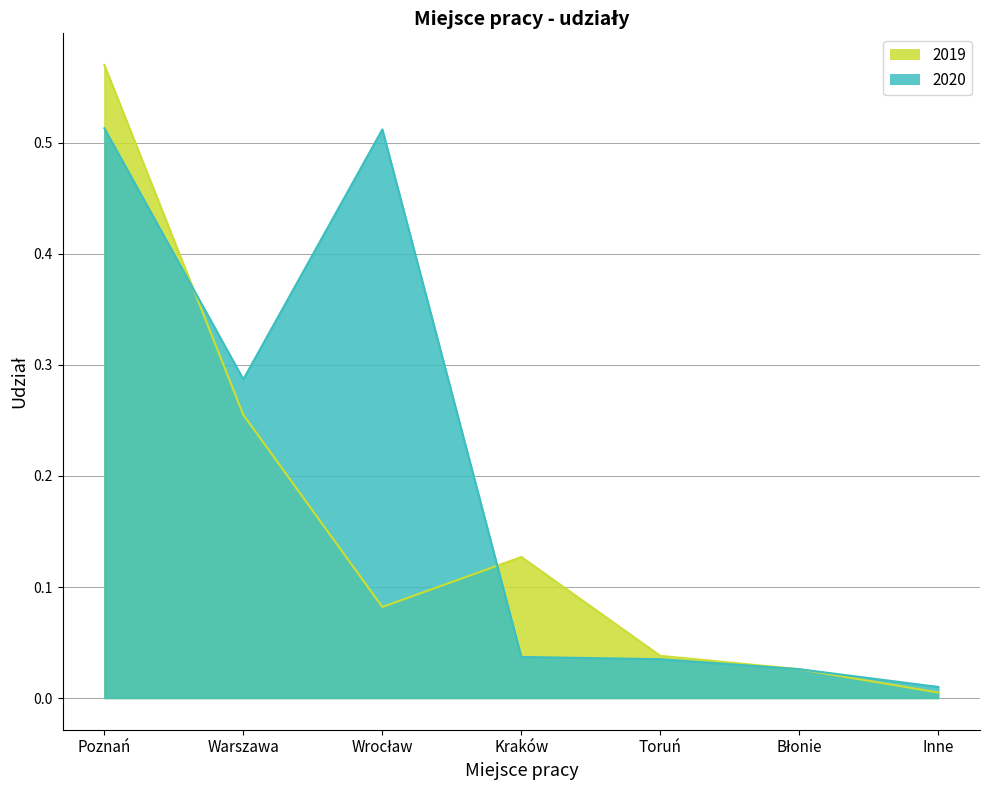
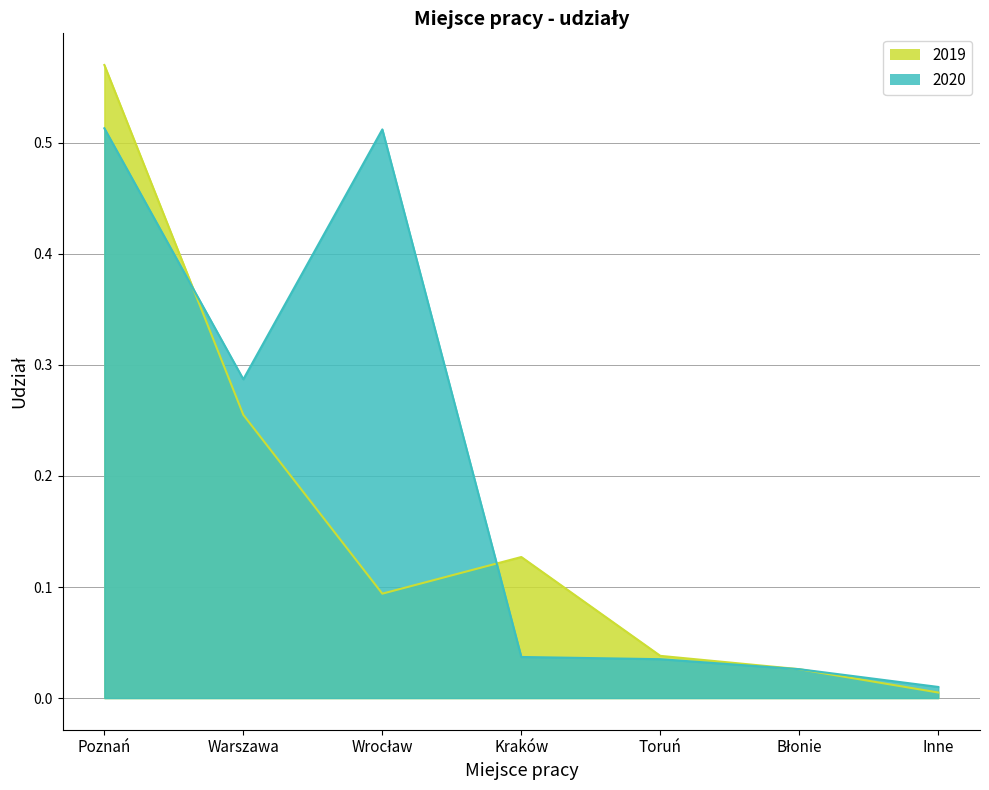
2019, Wrocław: 0.082 -> 0.094
